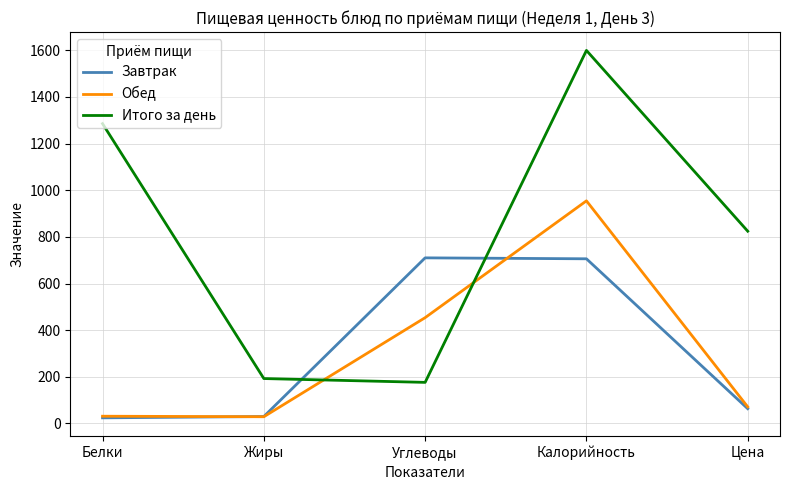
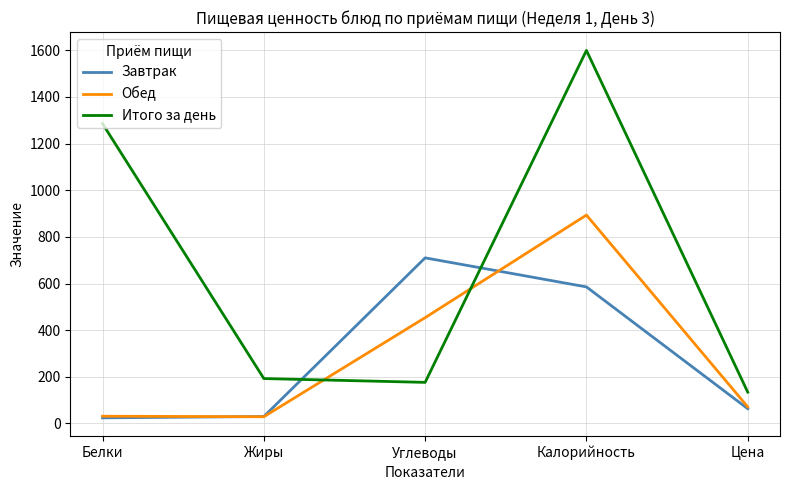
Завтрак, Калорийность: 710 -> 590
Обед, Калорийность: 950 -> 890
Итого за день, Цена: 820 -> 130
